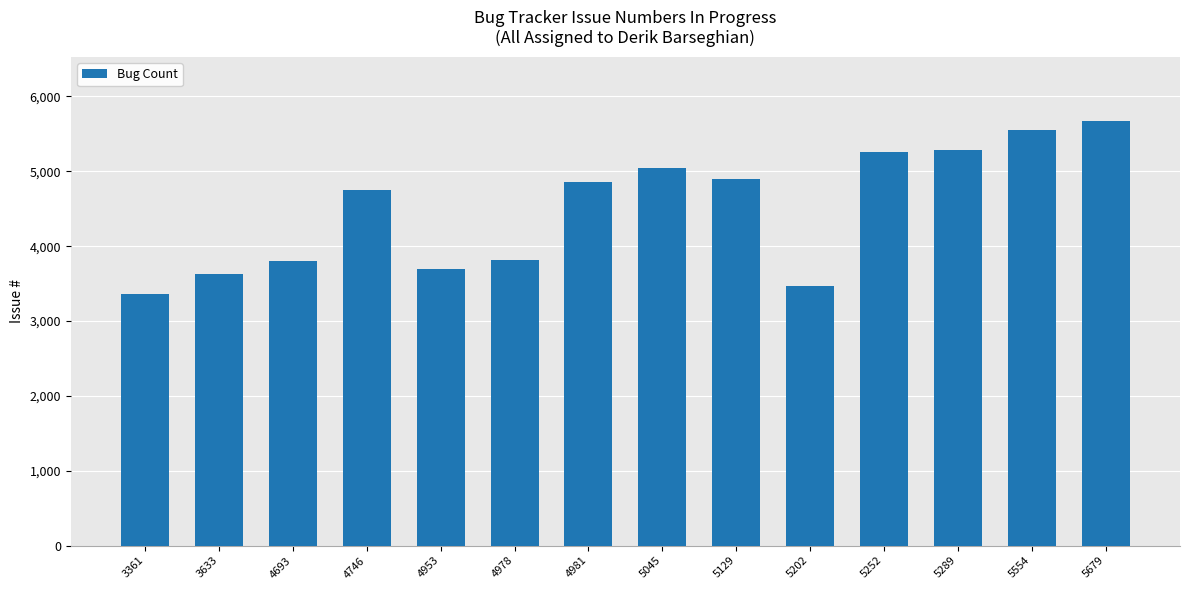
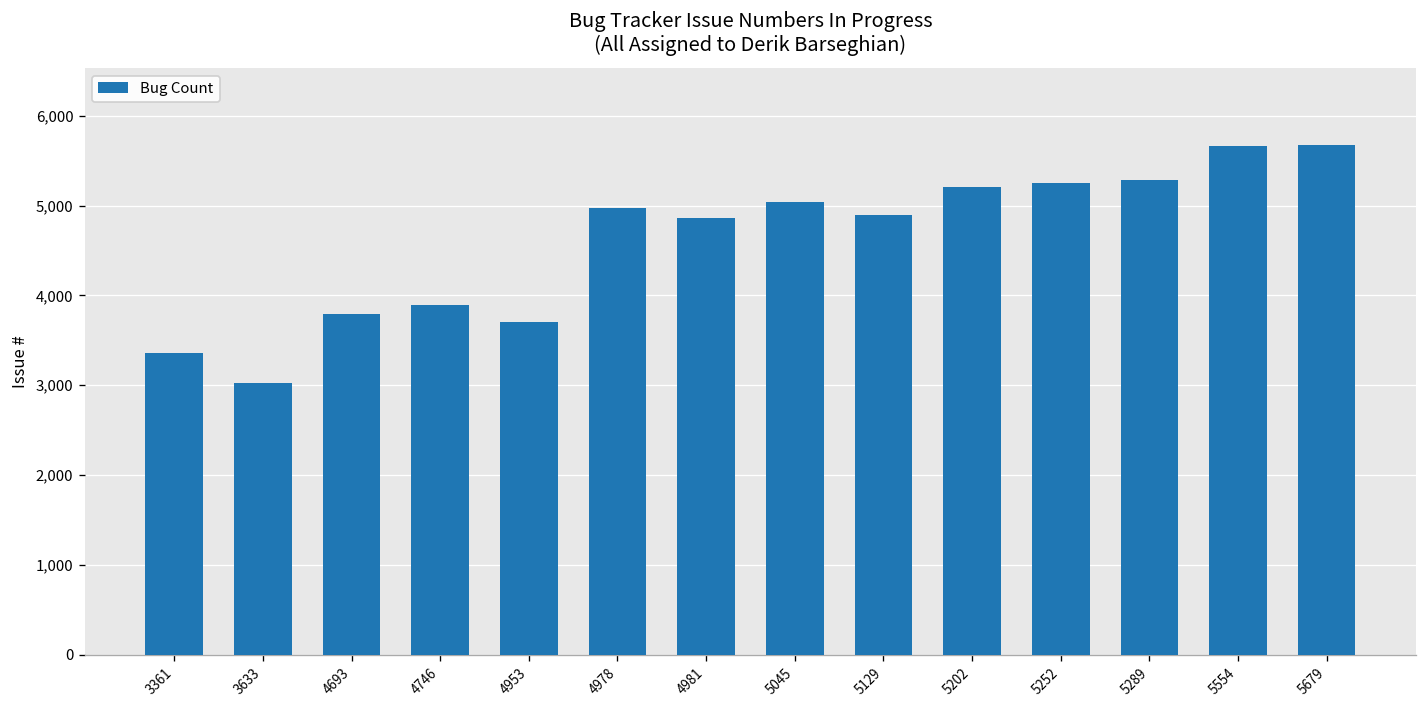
3633: 3,600 -> 3,000
4746: 4,700 -> 3,900
4978: 3,800 -> 5,000
5202: 3,500 -> 5,200
5554: 5,600 -> 5,700
